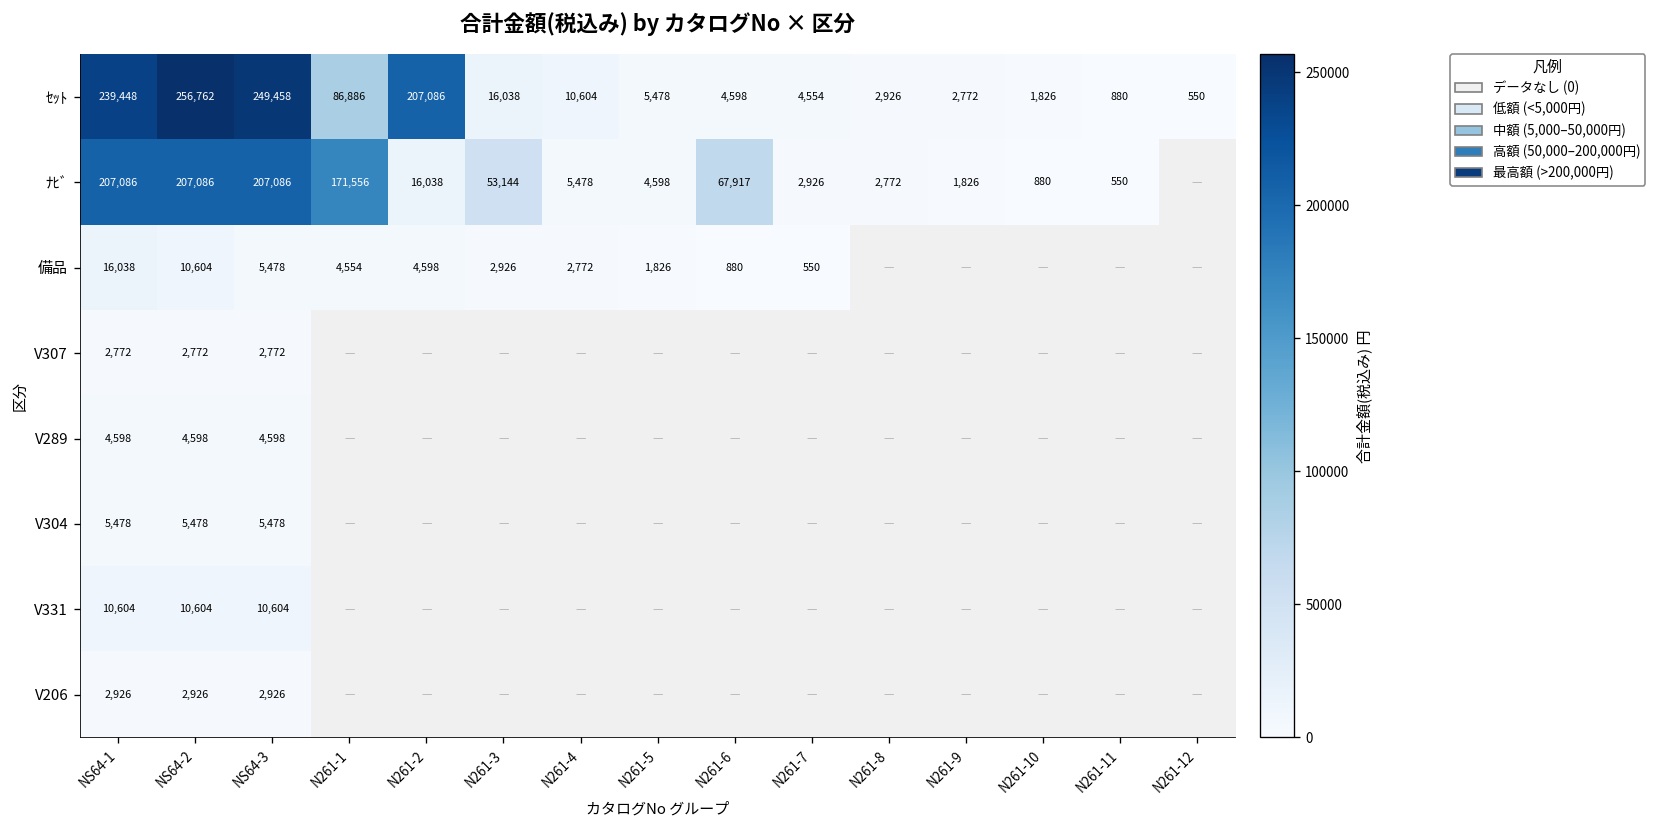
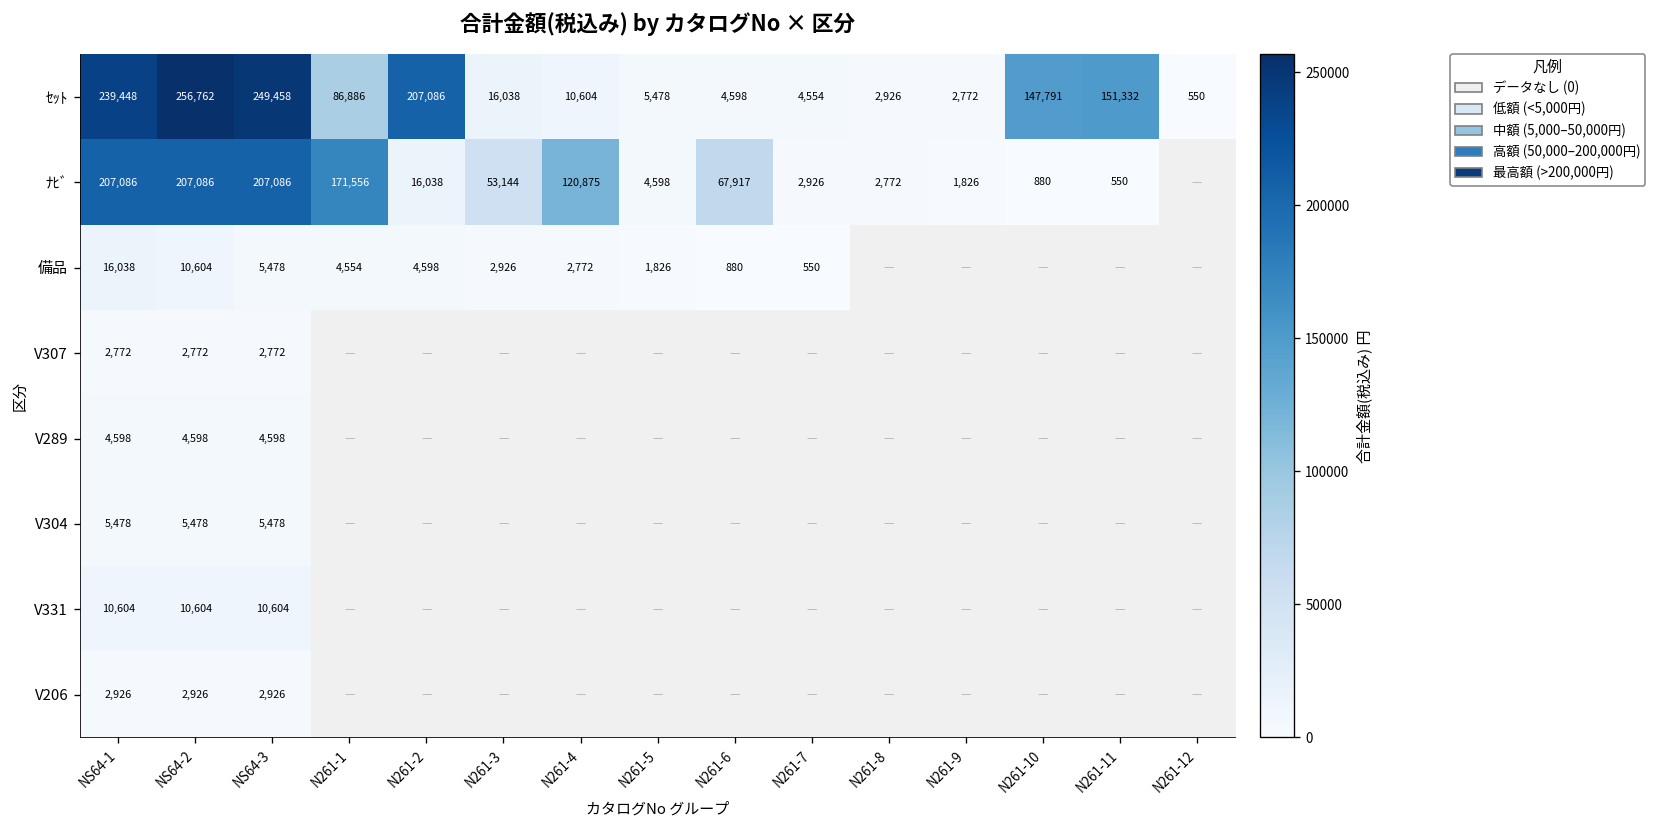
ｾｯﾄ, N261-10: 1,826 -> 147,791
ｾｯﾄ, N261-11: 880 -> 151,332
ﾅﾋﾞ, N261-4: 5,478 -> 120,875
